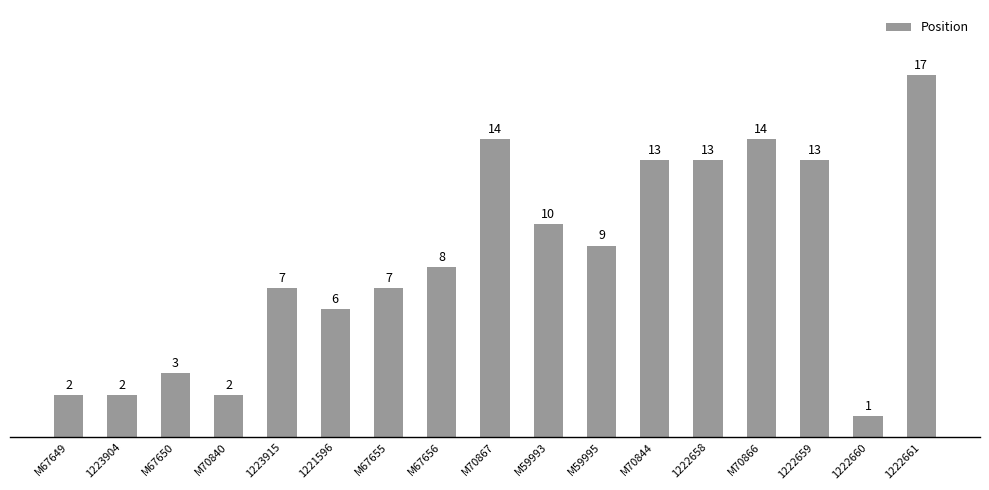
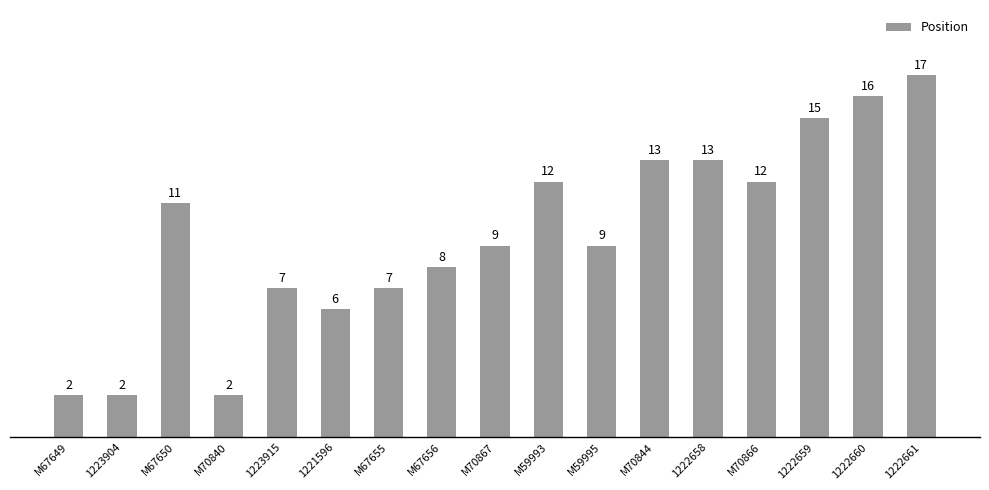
M67650: 3 -> 11
M70867: 14 -> 9
M59993: 10 -> 12
M70866: 14 -> 12
1222659: 13 -> 15
1222660: 1 -> 16
